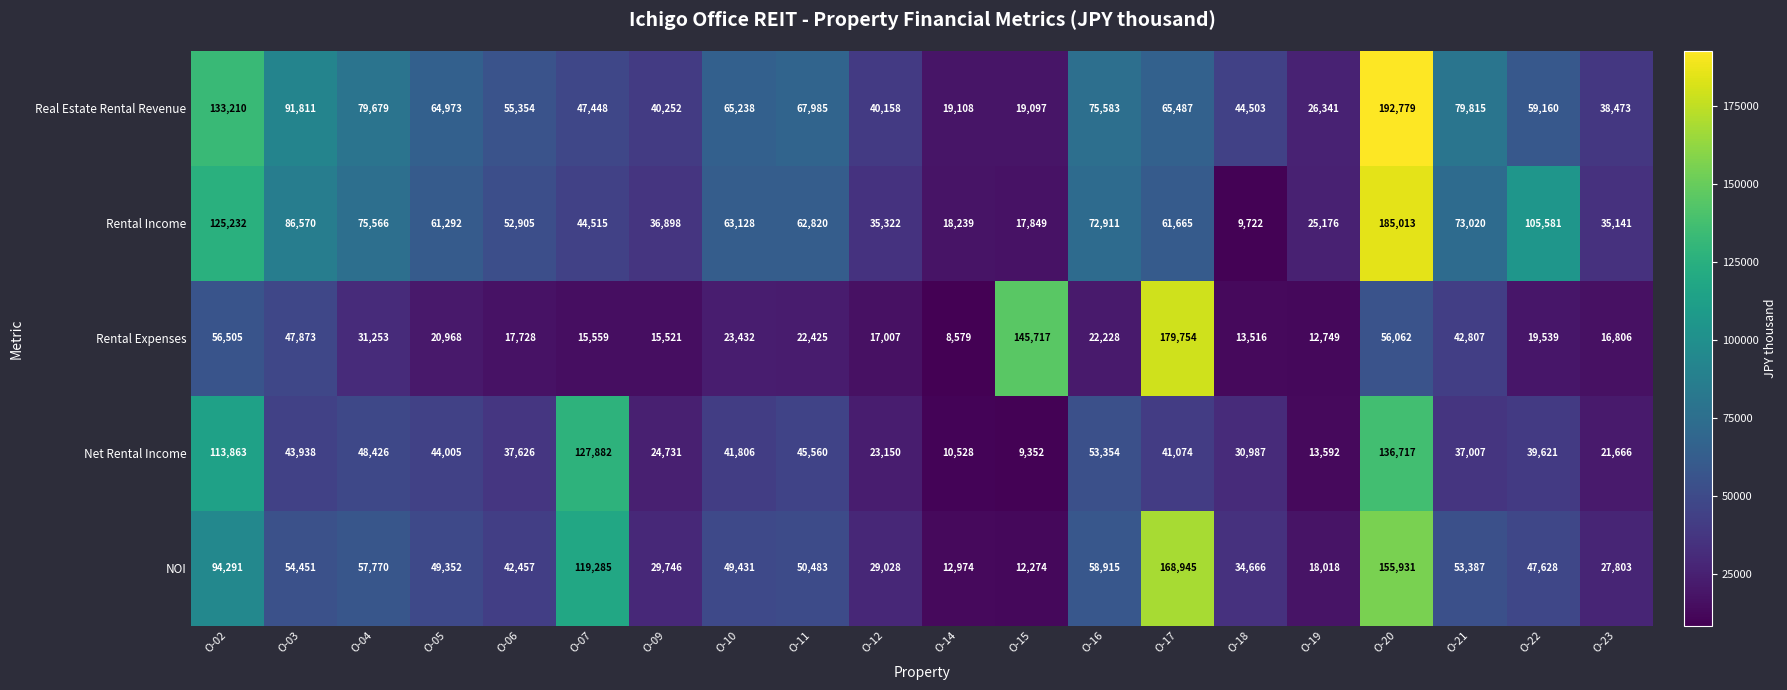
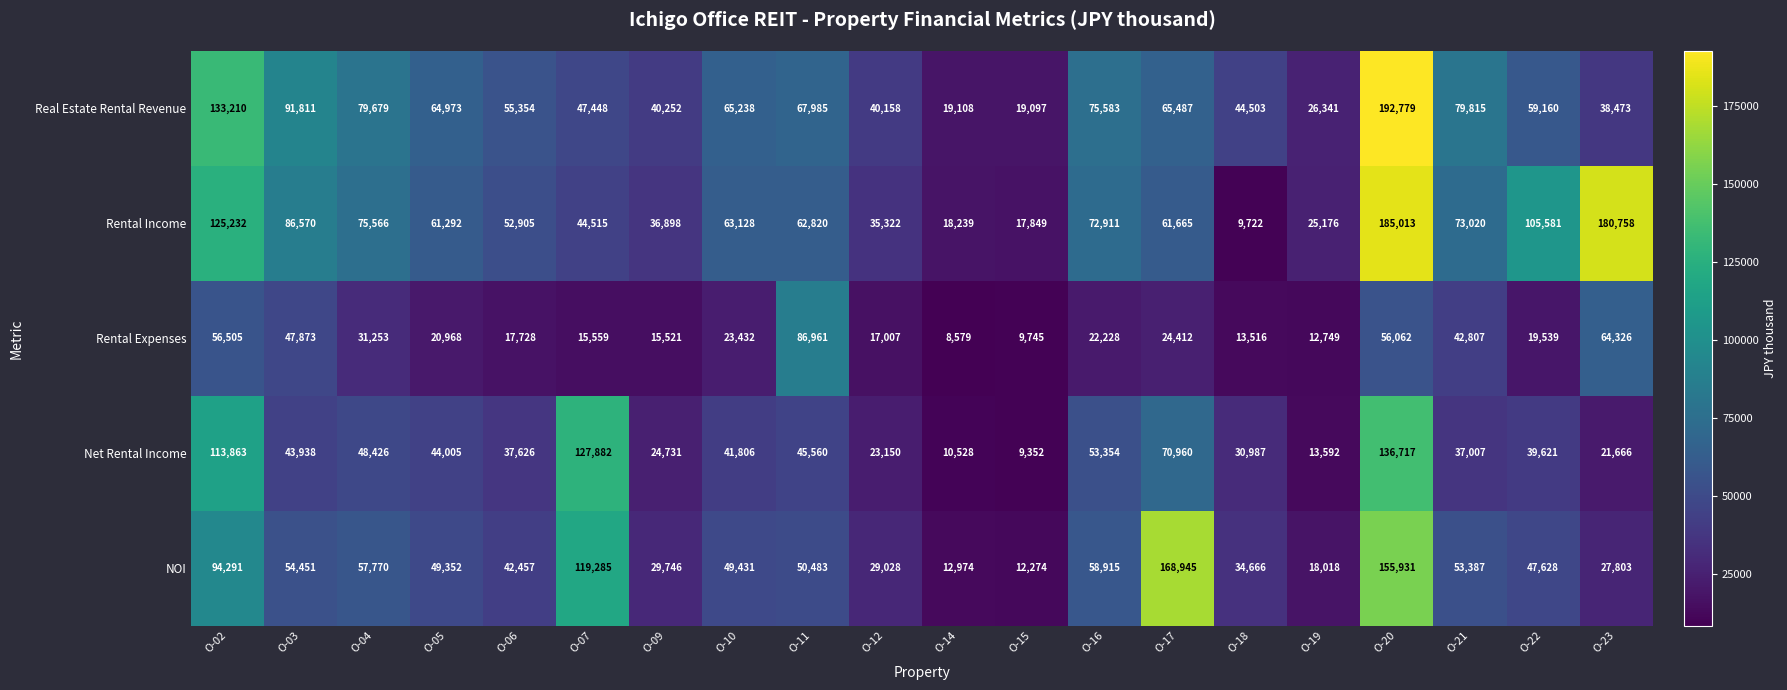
Rental Income, O-23: 35,141 -> 180,758
Rental Expenses, O-11: 22,425 -> 86,961
Rental Expenses, O-15: 145,717 -> 9,745
Rental Expenses, O-17: 179,754 -> 24,412
Rental Expenses, O-23: 16,806 -> 64,326
Net Rental Income, O-17: 41,074 -> 70,960
